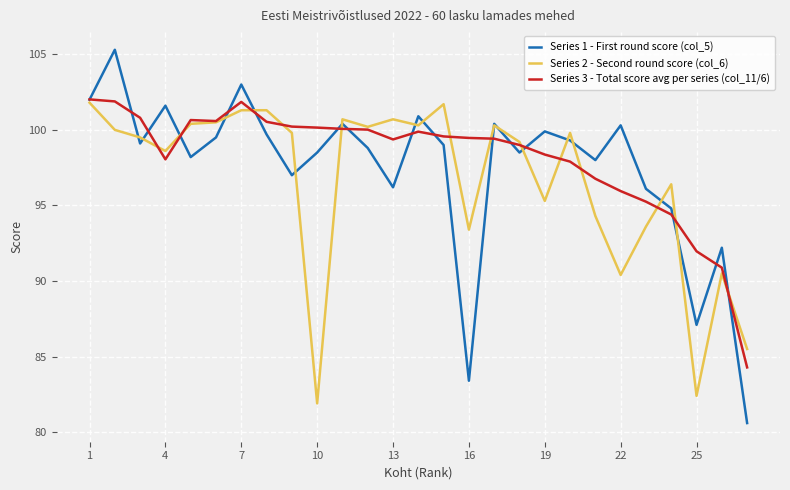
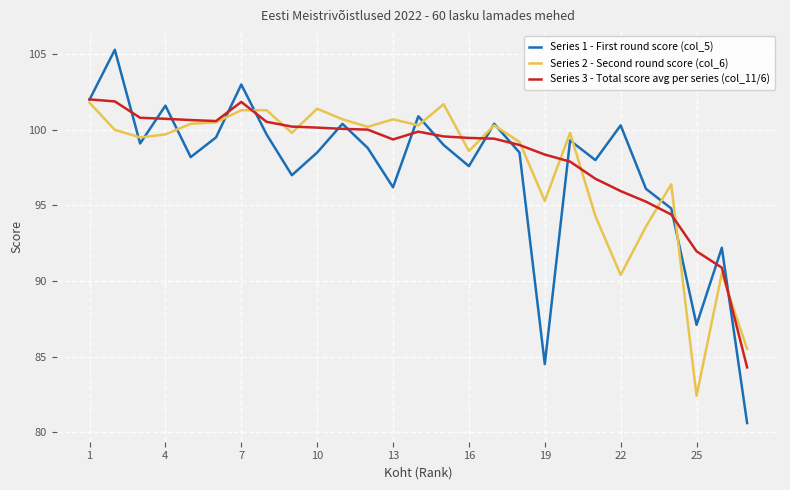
Series 2 - Second round score (col_6), 4: 98.6 -> 99.7
Series 3 - Total score avg per series (col_11/6), 4: 98.1 -> 100.7
Series 2 - Second round score (col_6), 10: 81.9 -> 101.4
Series 1 - First round score (col_5), 16: 83.4 -> 97.6
Series 2 - Second round score (col_6), 16: 93.4 -> 98.6
Series 1 - First round score (col_5), 19: 99.9 -> 84.5
